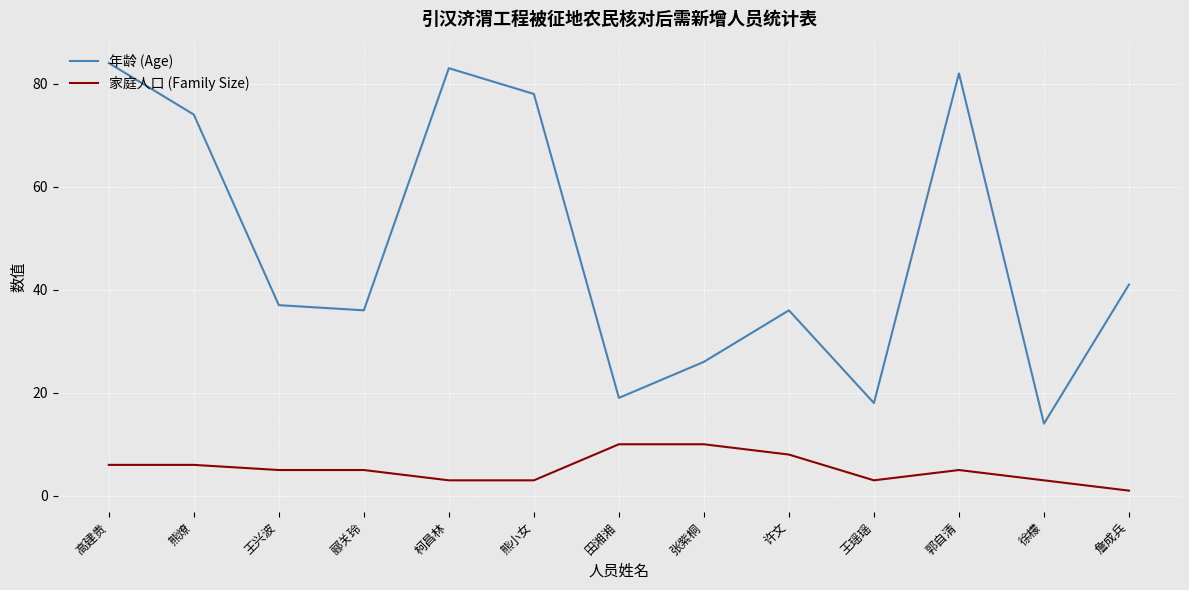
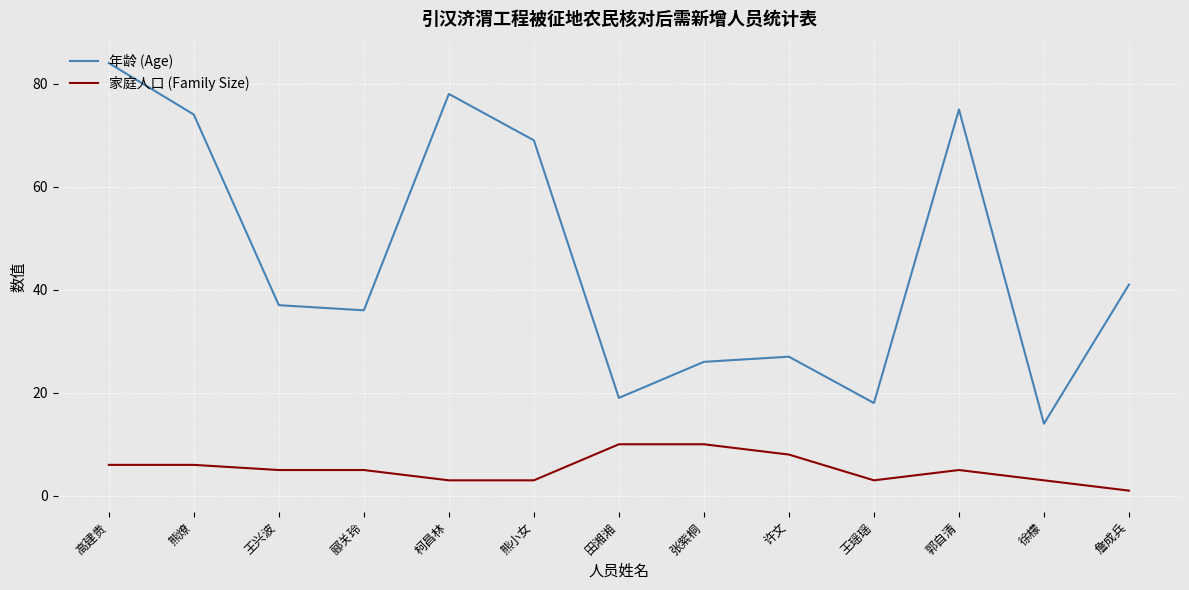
年龄 (Age), 柯昌林: 83 -> 78
年龄 (Age), 熊小女: 78 -> 69
年龄 (Age), 许文: 36 -> 27
年龄 (Age), 郭自清: 82 -> 75
